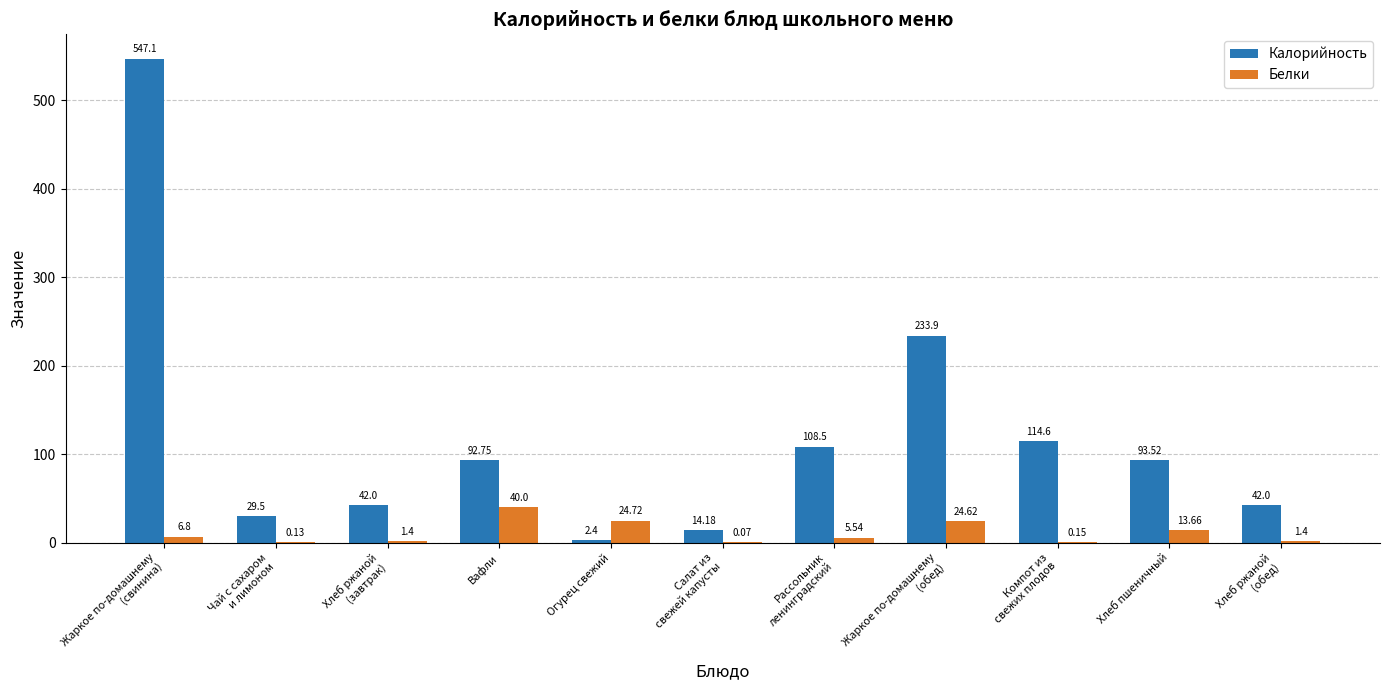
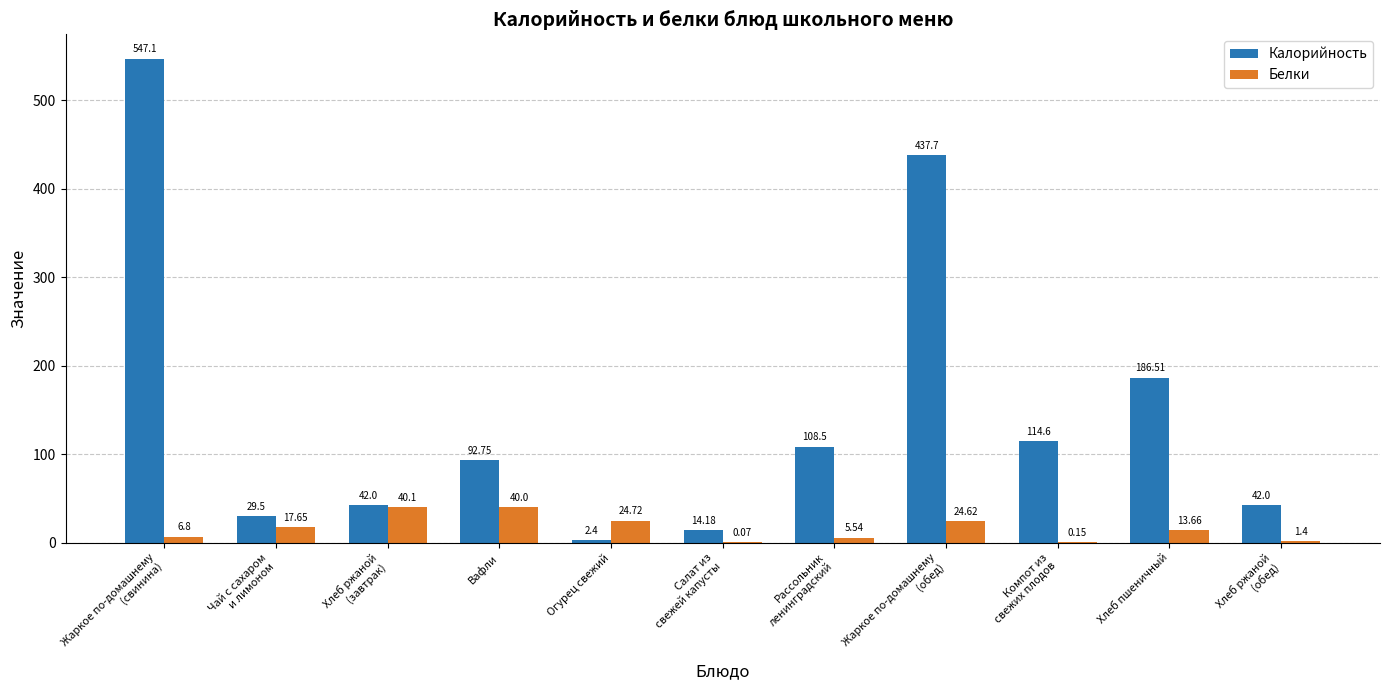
Белки, Чай с сахаром и лимоном: 0.13 -> 17.65
Белки, Хлеб ржаной (завтрак): 1.4 -> 40.1
Калорийность, Жаркое по-домашнему (обед): 233.9 -> 437.7
Калорийность, Хлеб пшеничный: 93.52 -> 186.51
